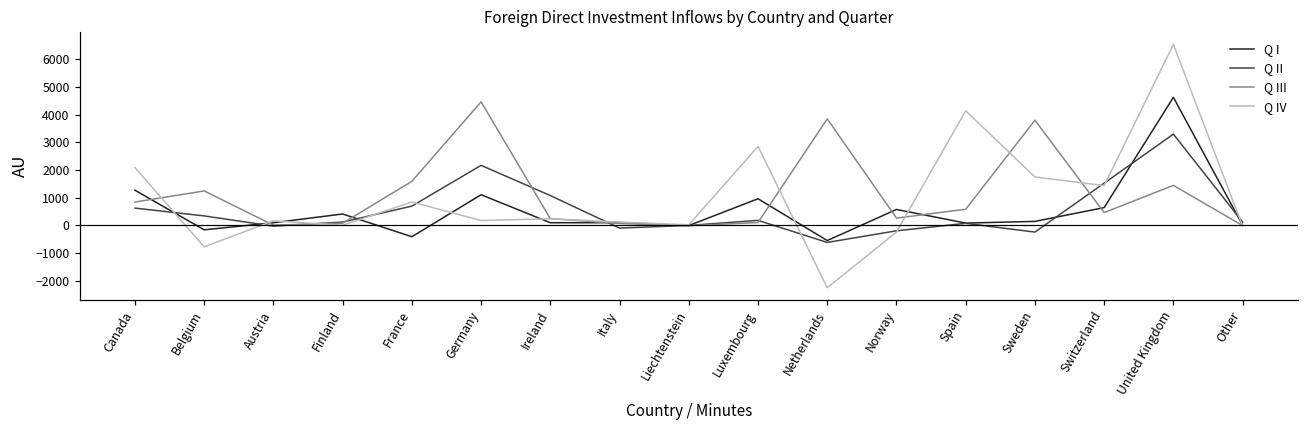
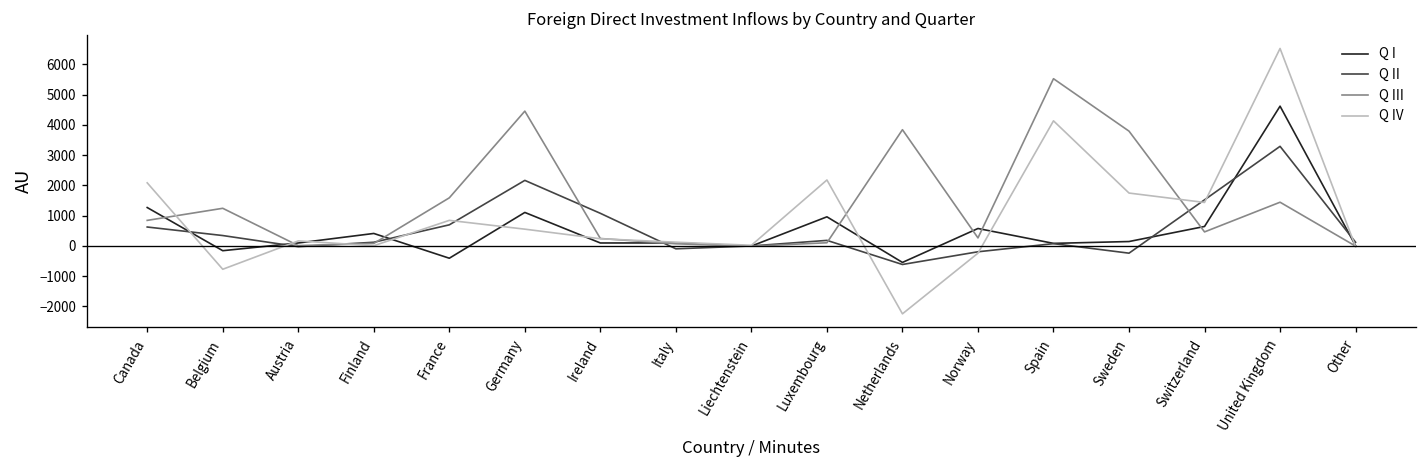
Q IV, Germany: 200 -> 600
Q IV, Luxembourg: 2900 -> 2200
Q III, Spain: 600 -> 5500
